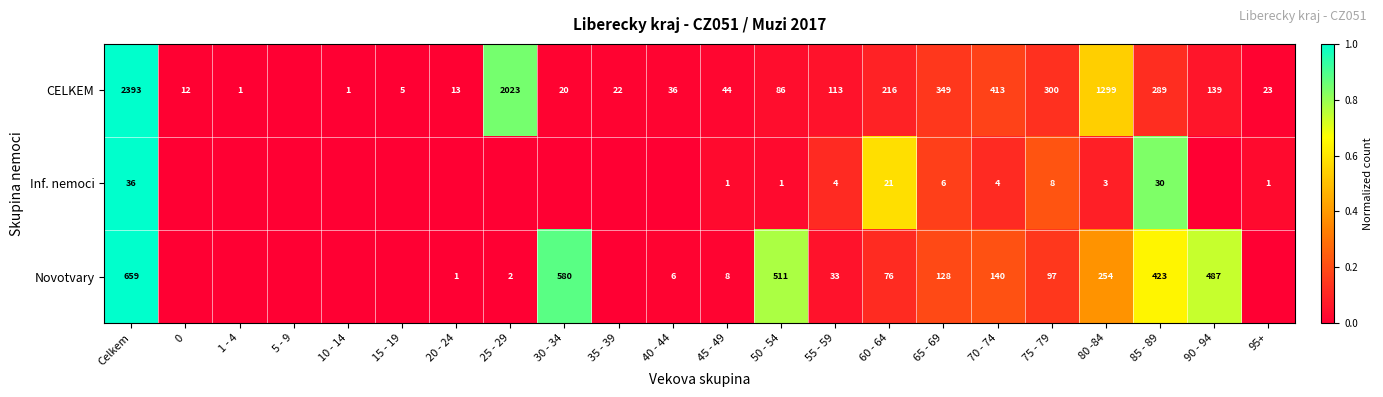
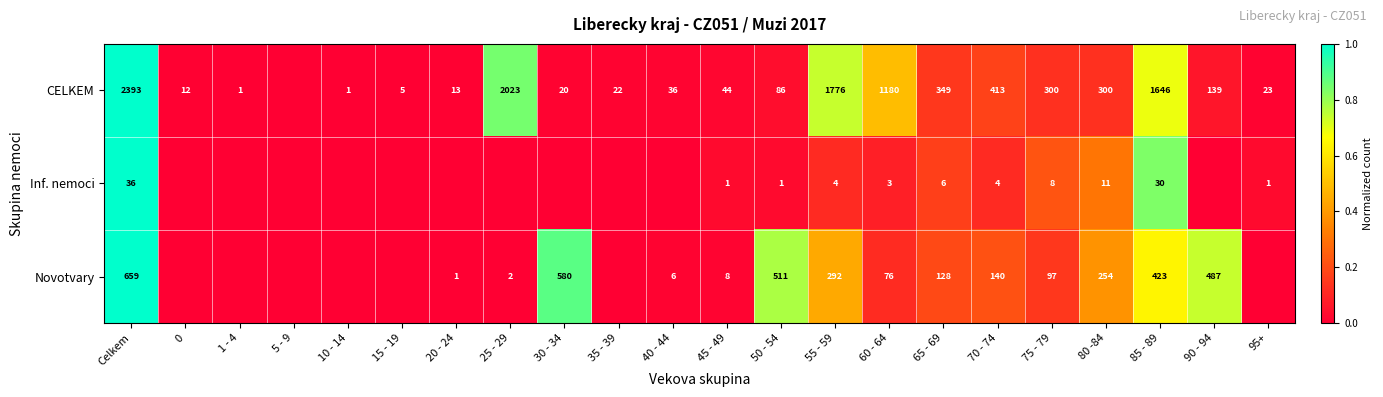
CELKEM, 55 - 59: 113 -> 1776
CELKEM, 60 - 64: 216 -> 1180
CELKEM, 80 -84: 1299 -> 300
CELKEM, 85 - 89: 289 -> 1646
Inf. nemoci, 60 - 64: 21 -> 3
Inf. nemoci, 80 -84: 3 -> 11
Novotvary, 55 - 59: 33 -> 292
